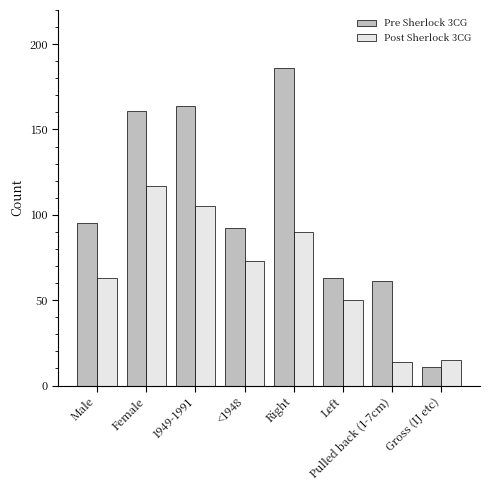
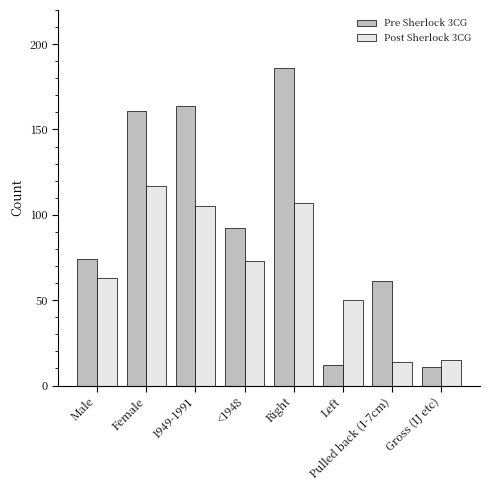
Pre Sherlock 3CG, Male: 95 -> 74
Post Sherlock 3CG, Right: 90 -> 107
Pre Sherlock 3CG, Left: 63 -> 12
